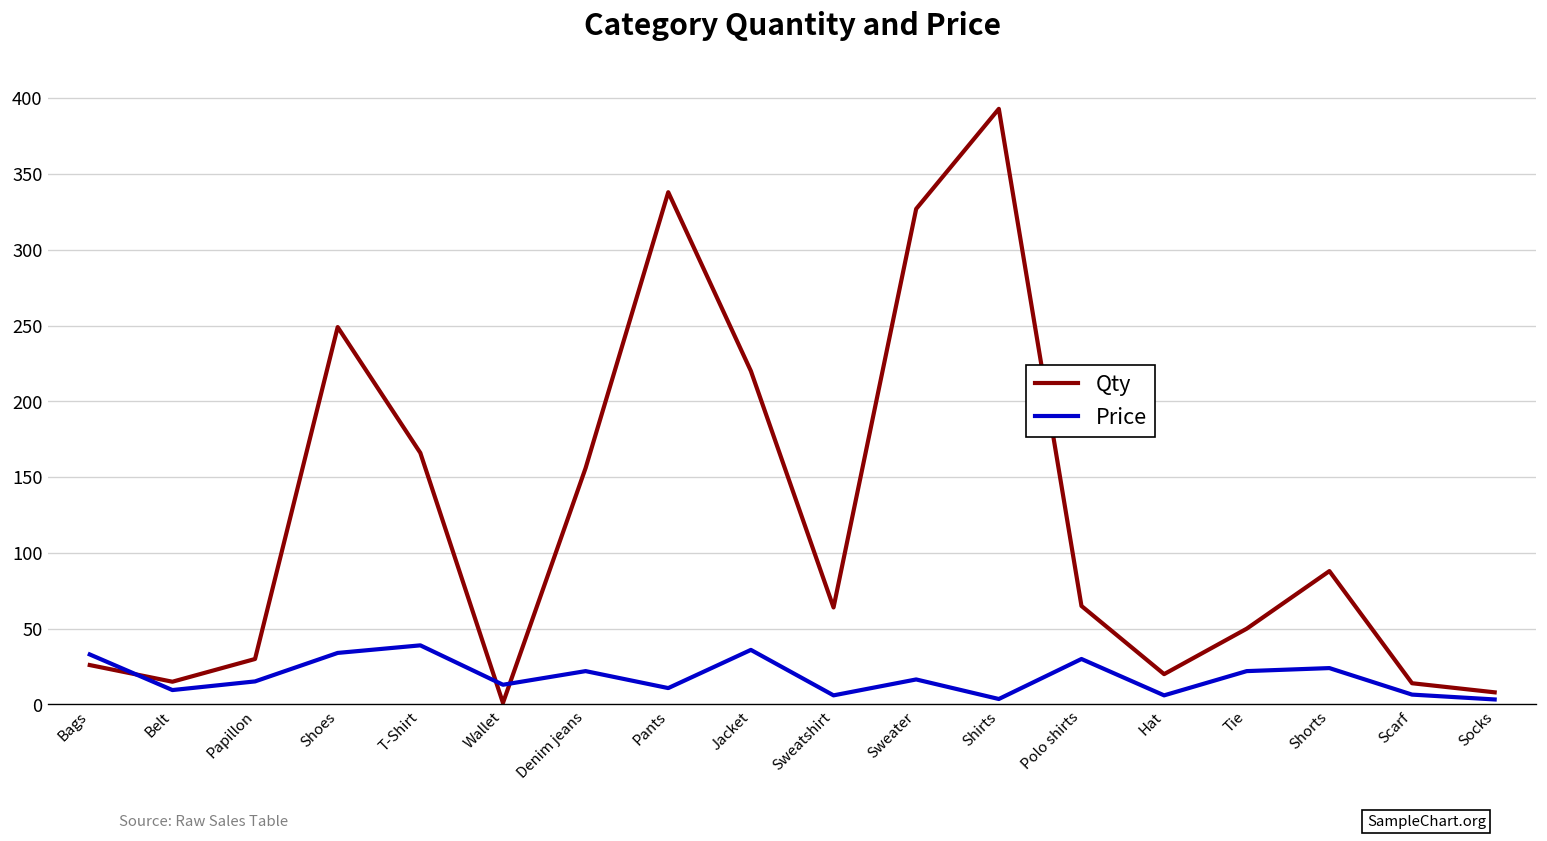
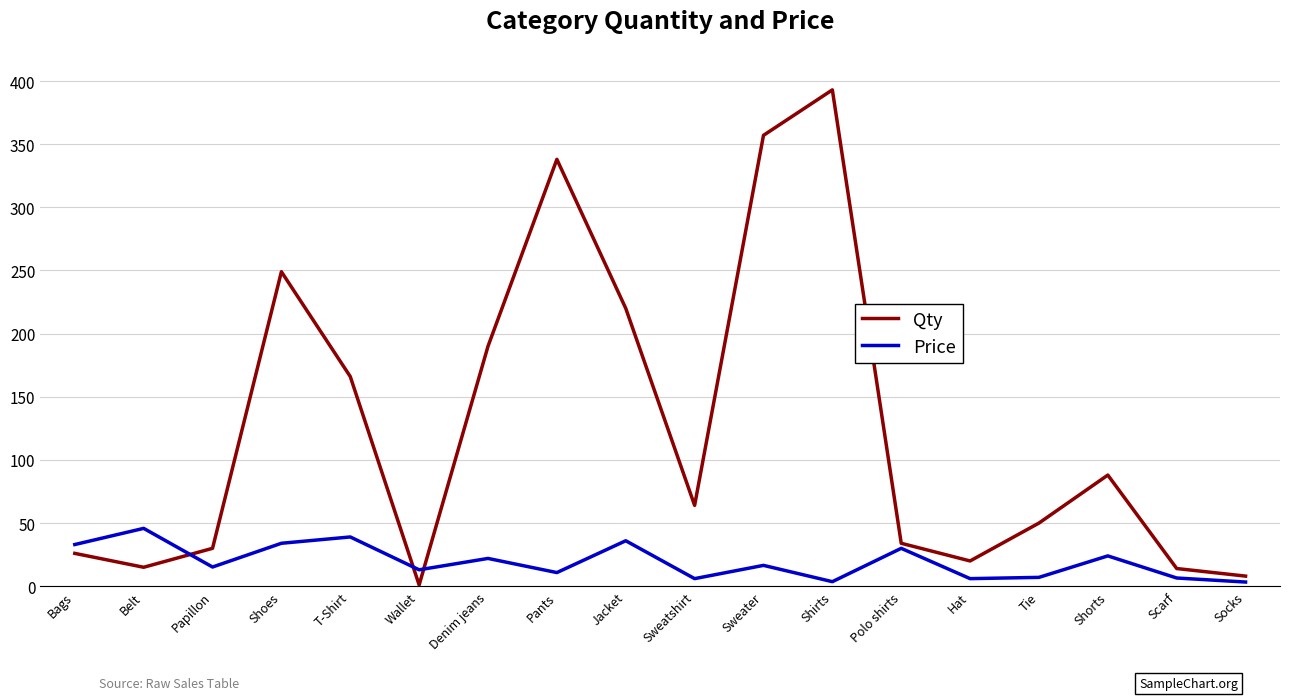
Price, Belt: 10 -> 46
Qty, Denim jeans: 156 -> 190
Qty, Sweater: 327 -> 357
Qty, Polo shirts: 65 -> 34
Price, Tie: 22 -> 7
